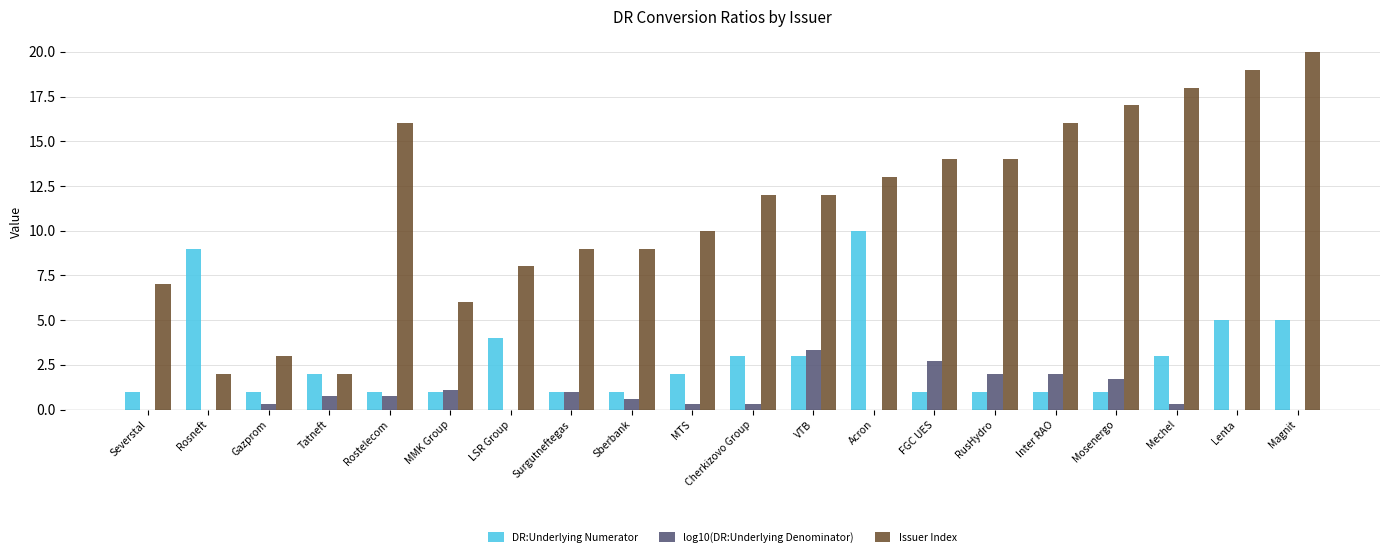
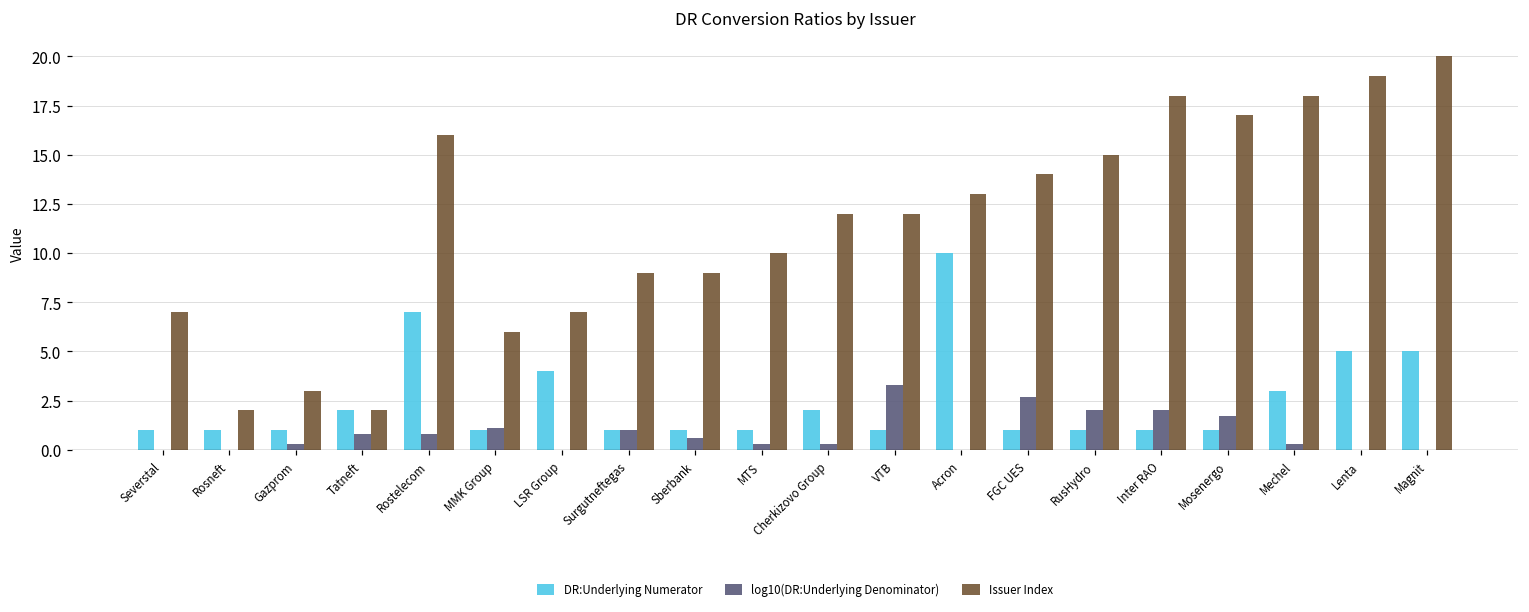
DR:Underlying Numerator, Rosneft: 9 -> 1
DR:Underlying Numerator, Rostelecom: 1 -> 7
Issuer Index, LSR Group: 8 -> 7
DR:Underlying Numerator, MTS: 2 -> 1
DR:Underlying Numerator, Cherkizovo Group: 3 -> 2
DR:Underlying Numerator, VTB: 3 -> 1
Issuer Index, RusHydro: 14 -> 15
Issuer Index, Inter RAO: 16 -> 18
